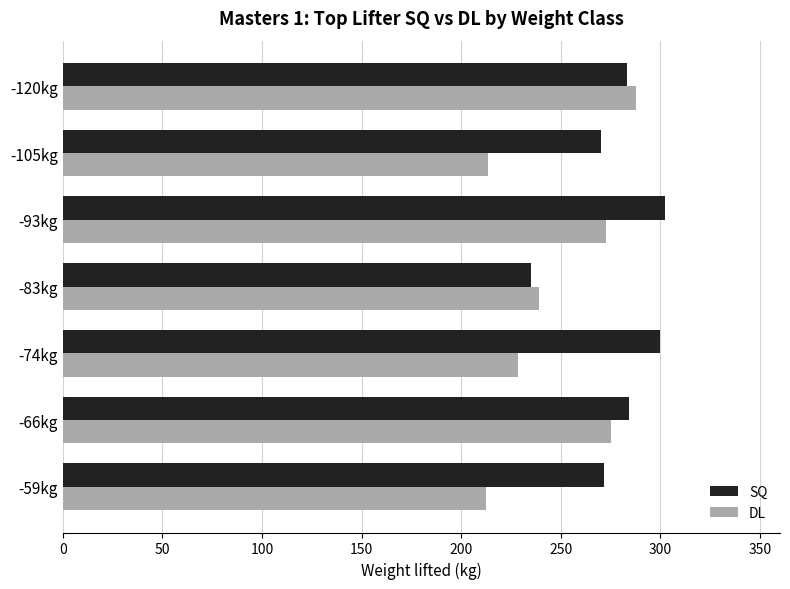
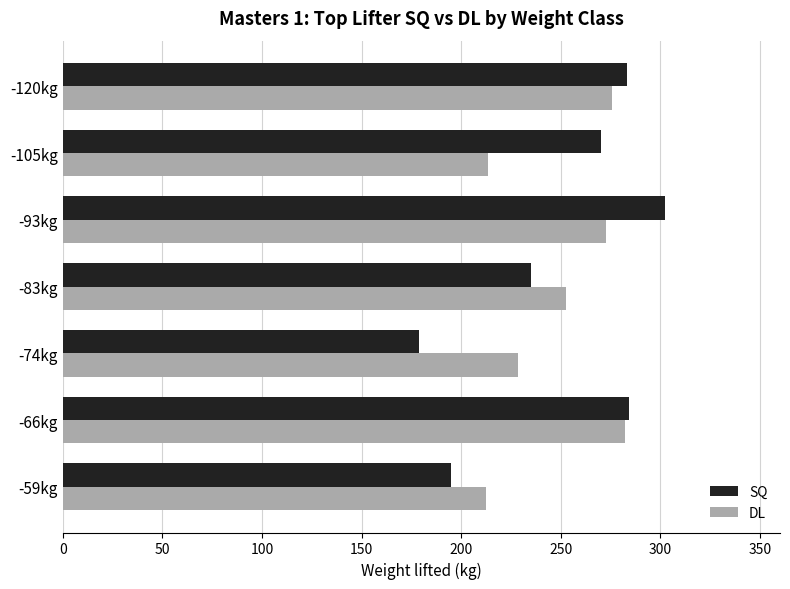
DL, -120kg: 288 -> 276
DL, -83kg: 239 -> 253
SQ, -74kg: 300 -> 179
DL, -66kg: 275 -> 282
SQ, -59kg: 272 -> 195
